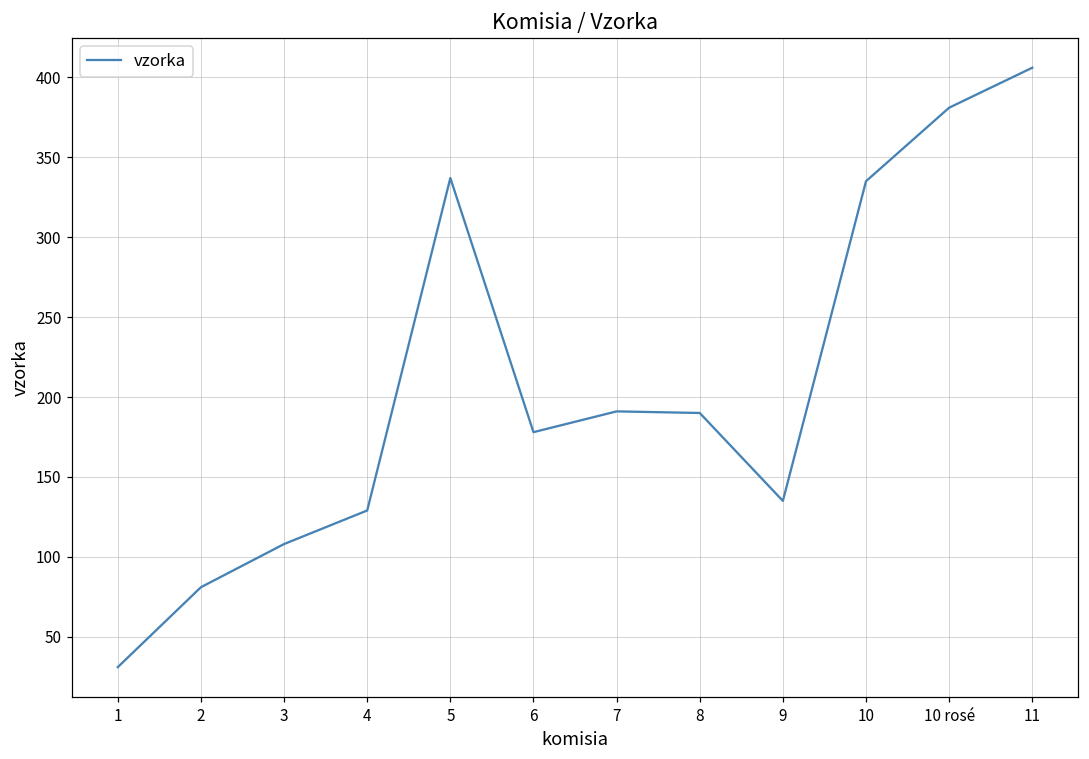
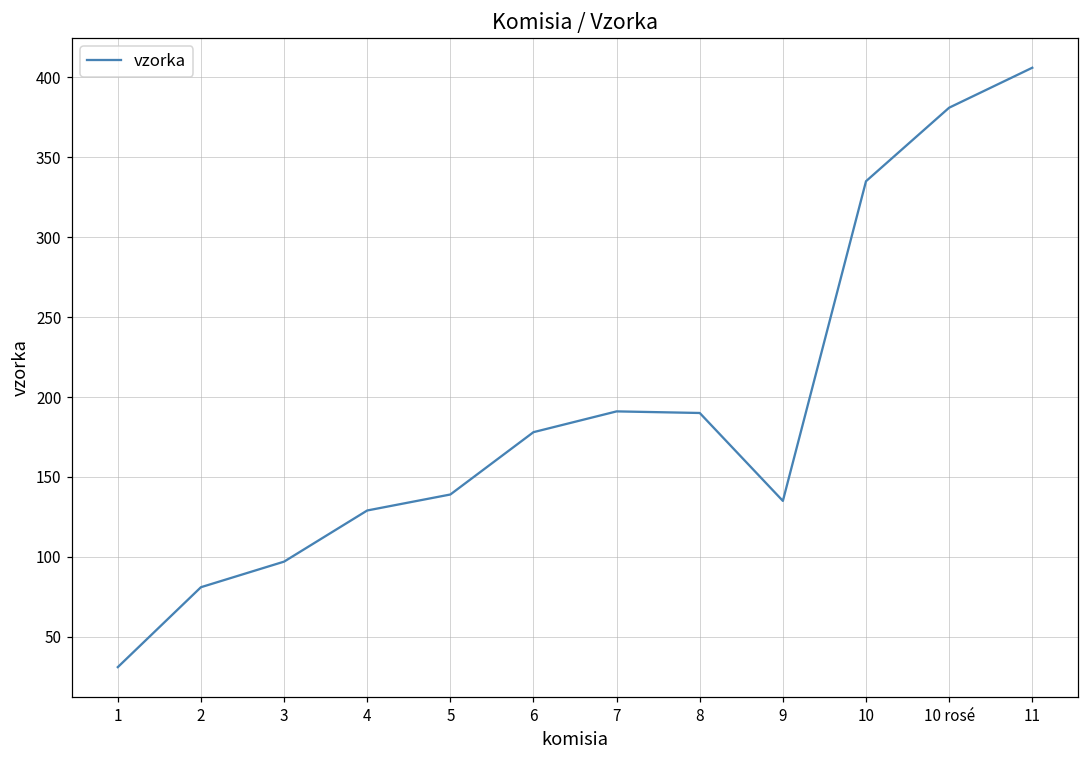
3: 108 -> 97
5: 337 -> 139
